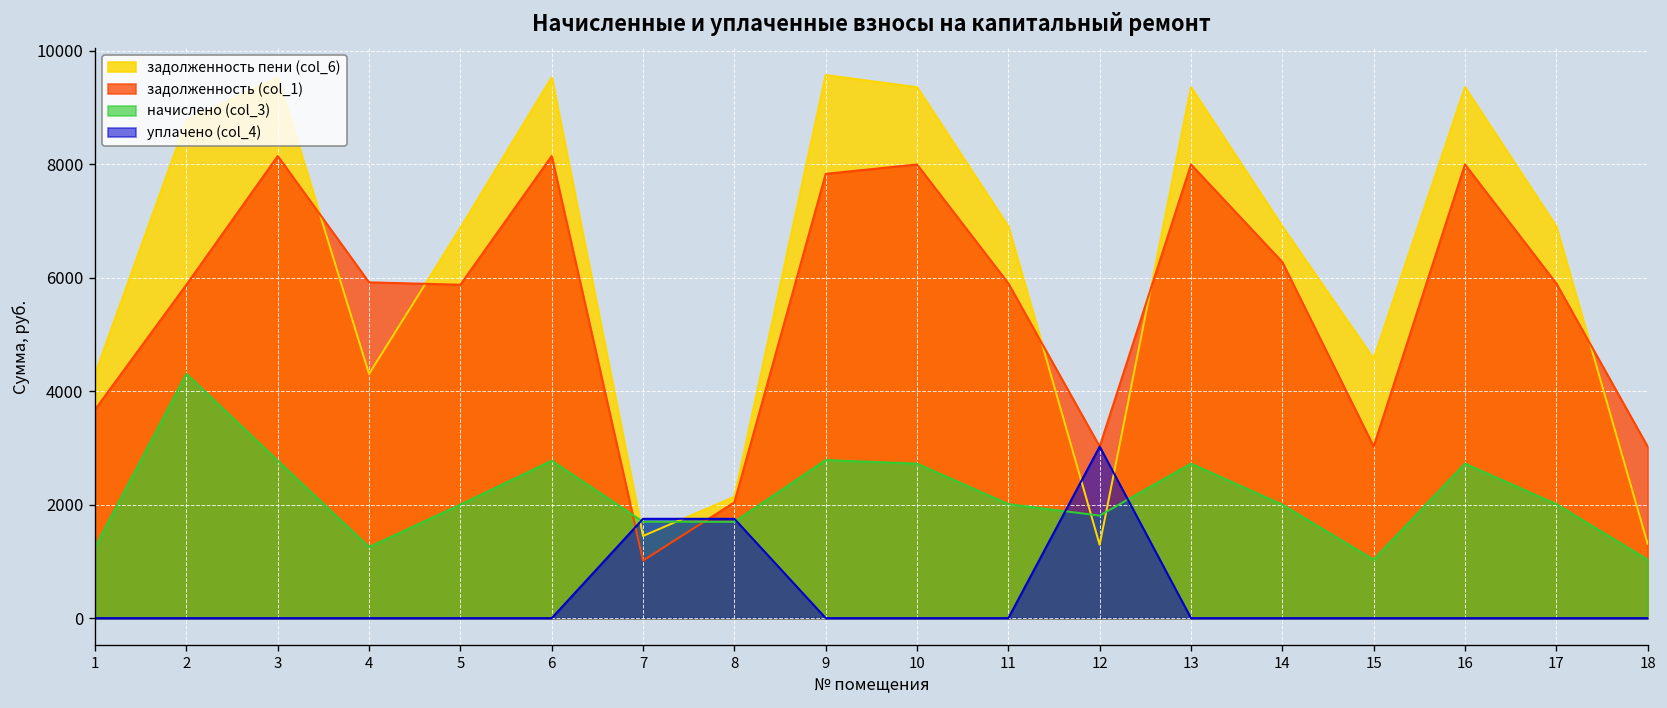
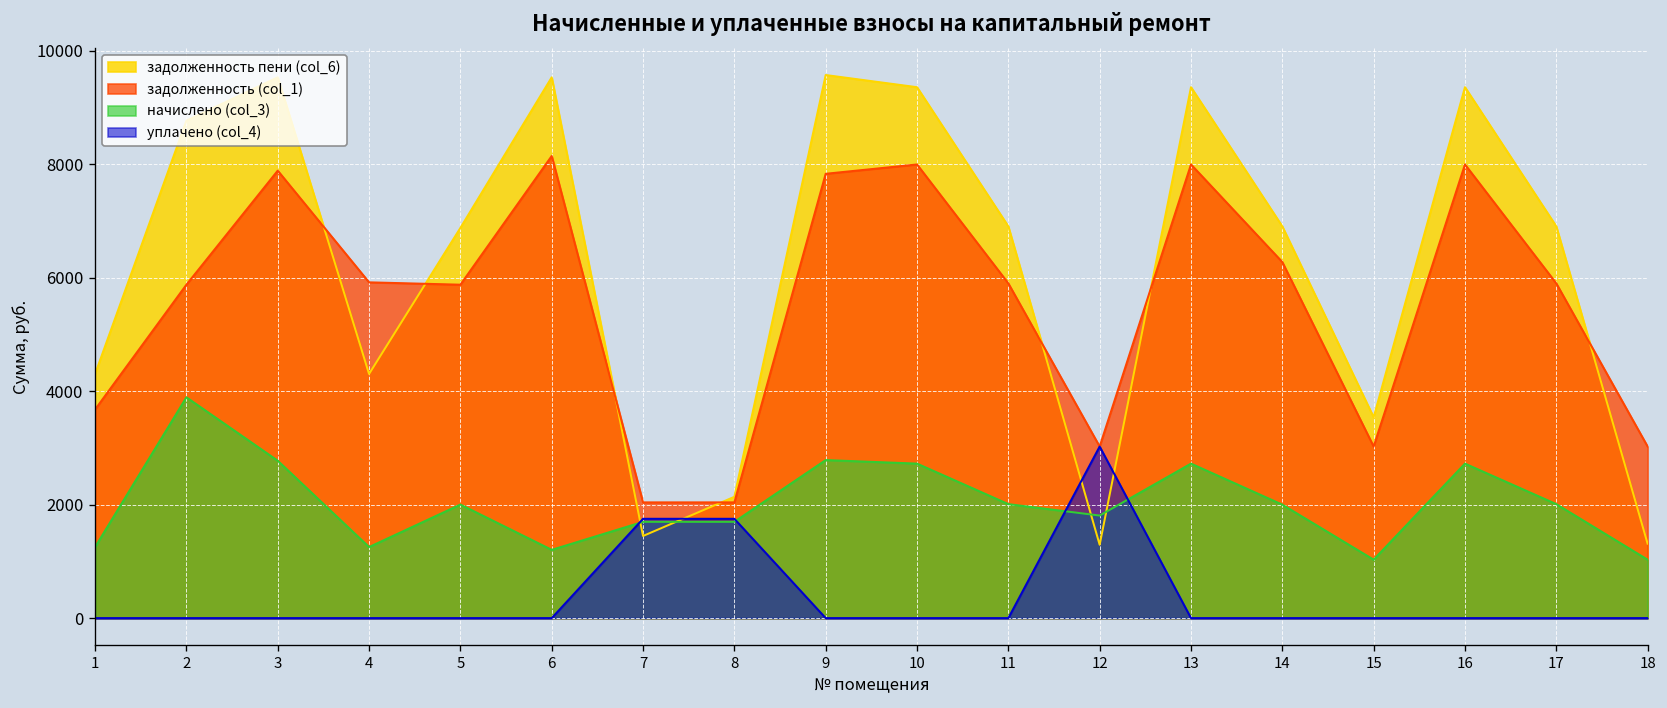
начислено (col_3), 2: 4300 -> 3900
задолженность (col_1), 3: 8100 -> 7900
начислено (col_3), 6: 2800 -> 1200
задолженность (col_1), 7: 1000 -> 2000
задолженность пени (col_6), 15: 4600 -> 3500
